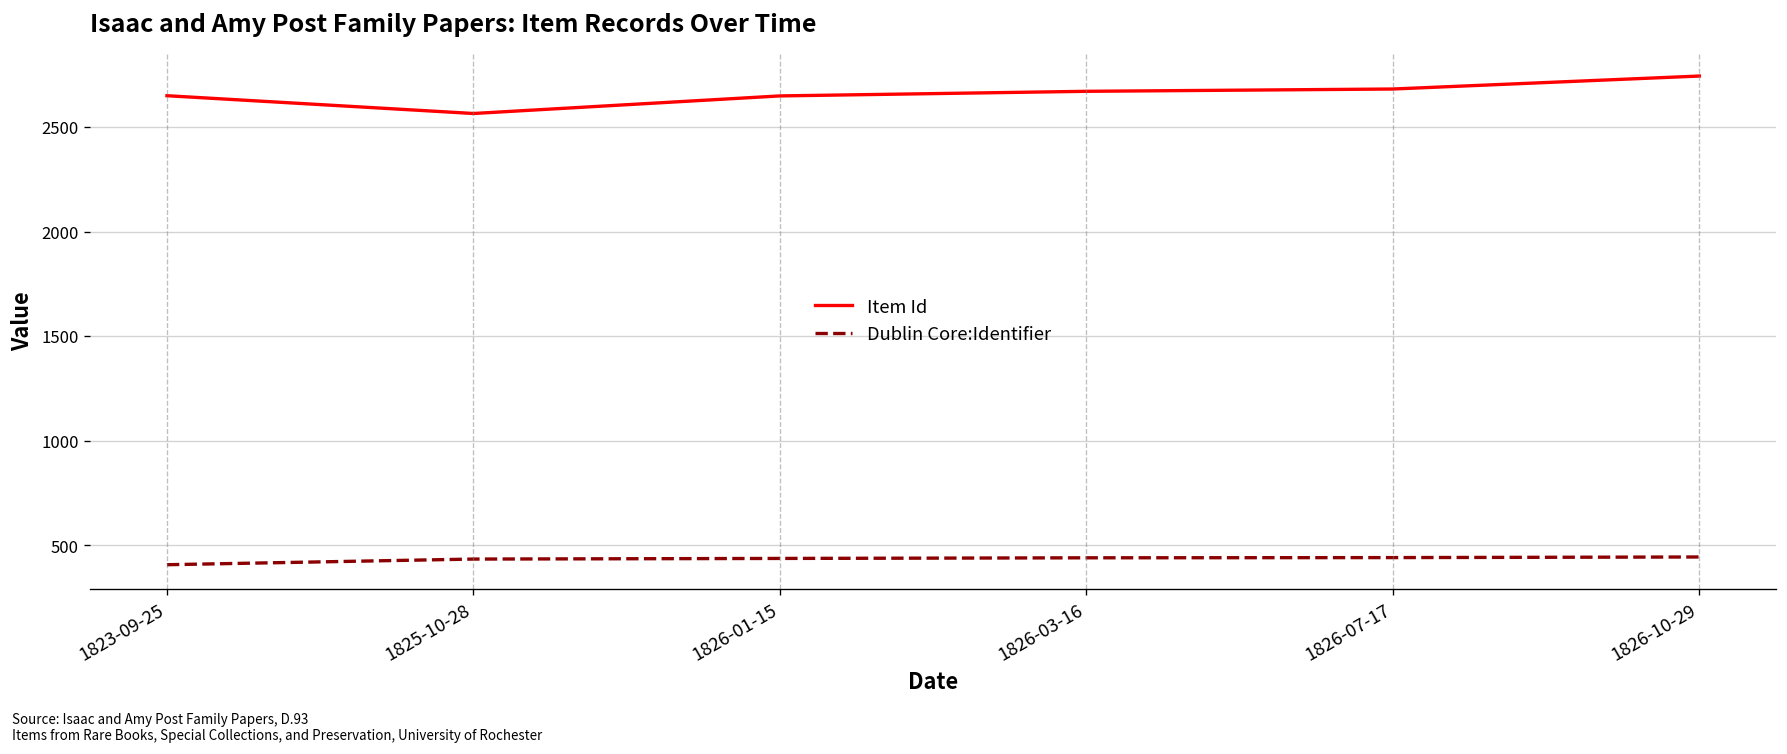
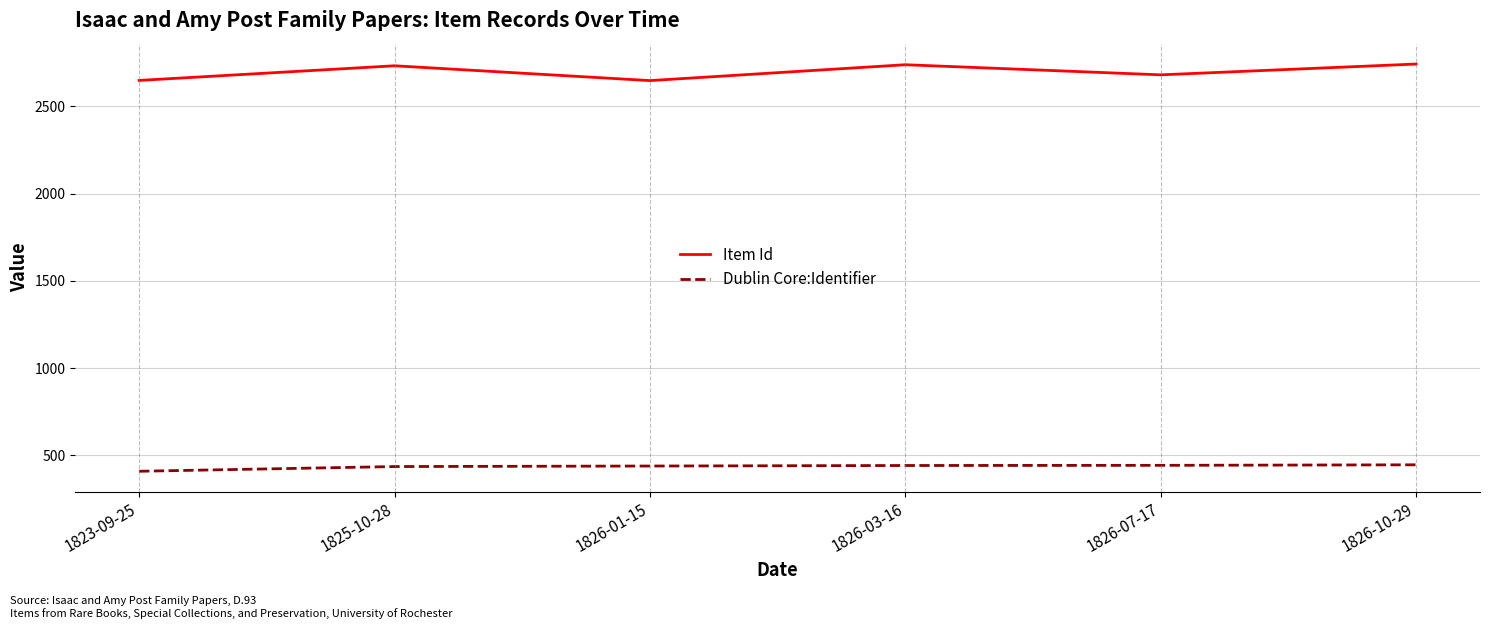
Item Id, 1825-10-28: 2560 -> 2730
Item Id, 1826-03-16: 2670 -> 2740
